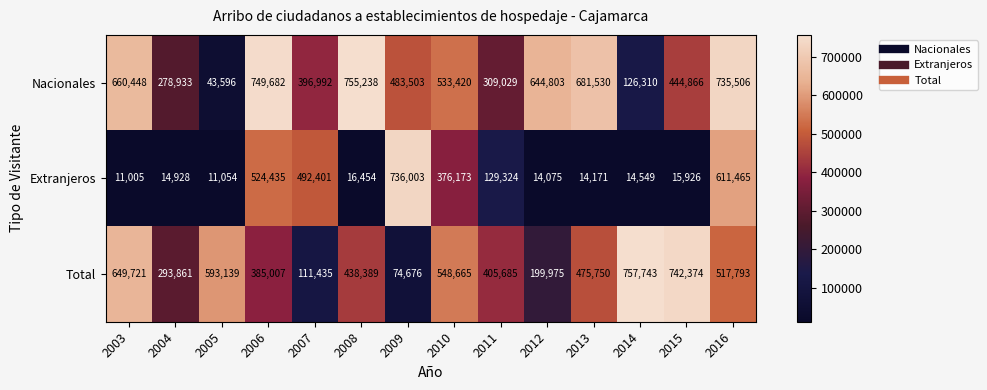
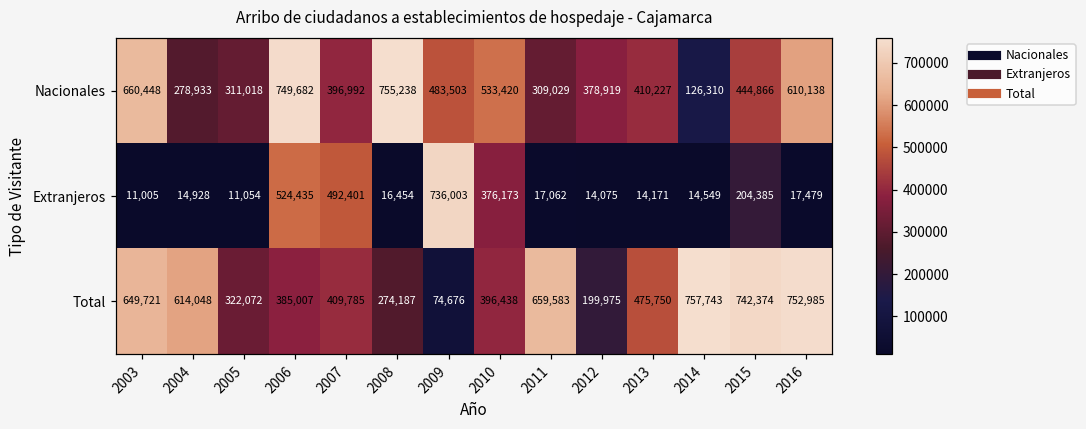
Nacionales, 2005: 43,596 -> 311,018
Nacionales, 2012: 644,803 -> 378,919
Nacionales, 2013: 681,530 -> 410,227
Nacionales, 2016: 735,506 -> 610,138
Extranjeros, 2011: 129,324 -> 17,062
Extranjeros, 2015: 15,926 -> 204,385
Extranjeros, 2016: 611,465 -> 17,479
Total, 2004: 293,861 -> 614,048
Total, 2005: 593,139 -> 322,072
Total, 2007: 111,435 -> 409,785
Total, 2008: 438,389 -> 274,187
Total, 2010: 548,665 -> 396,438
Total, 2011: 405,685 -> 659,583
Total, 2016: 517,793 -> 752,985
